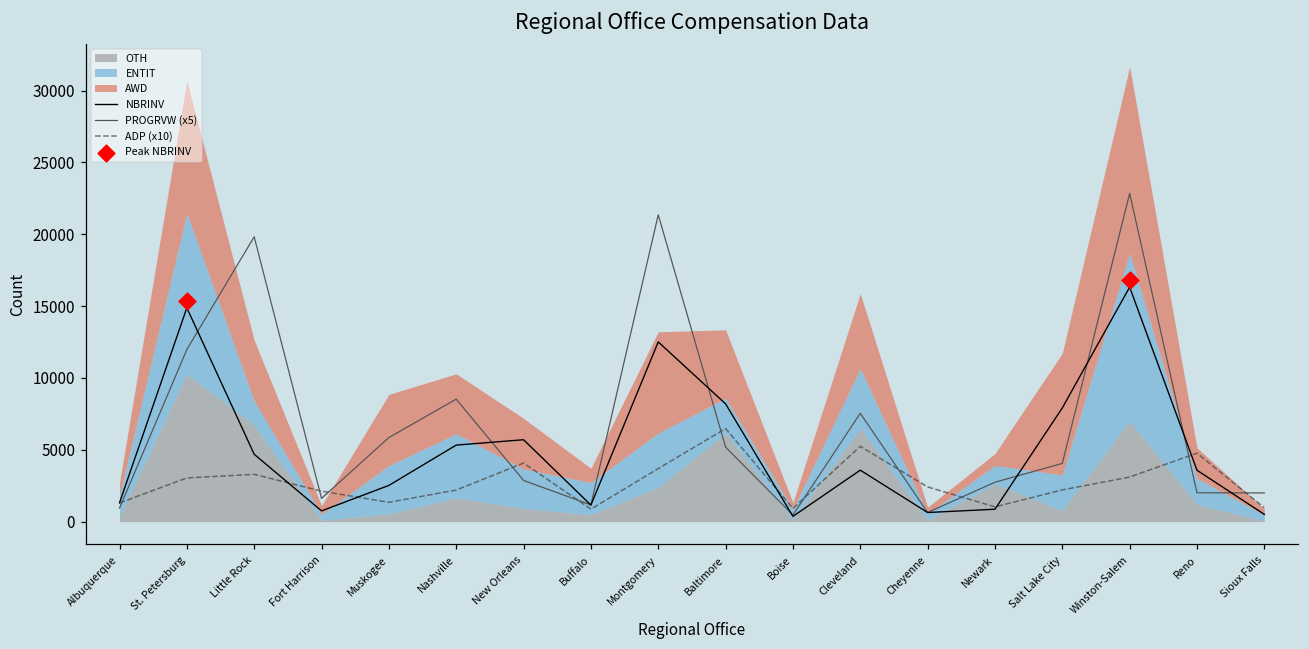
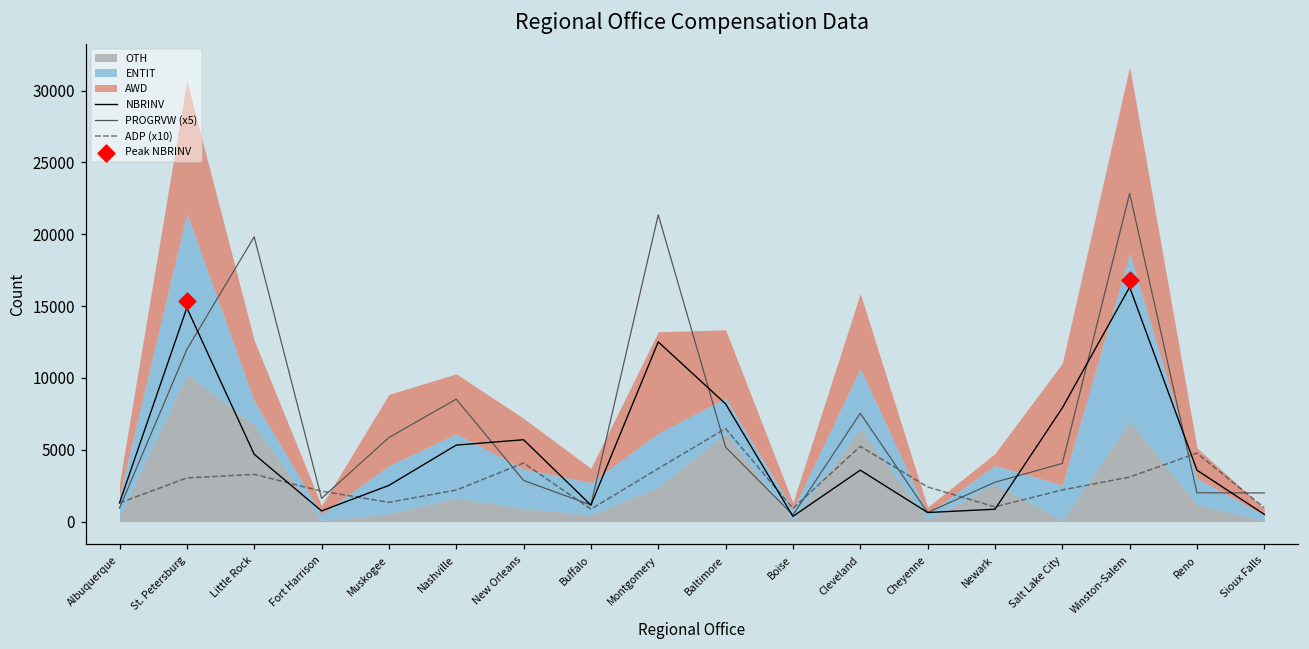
OTH, Salt Lake City: 800 -> 100
